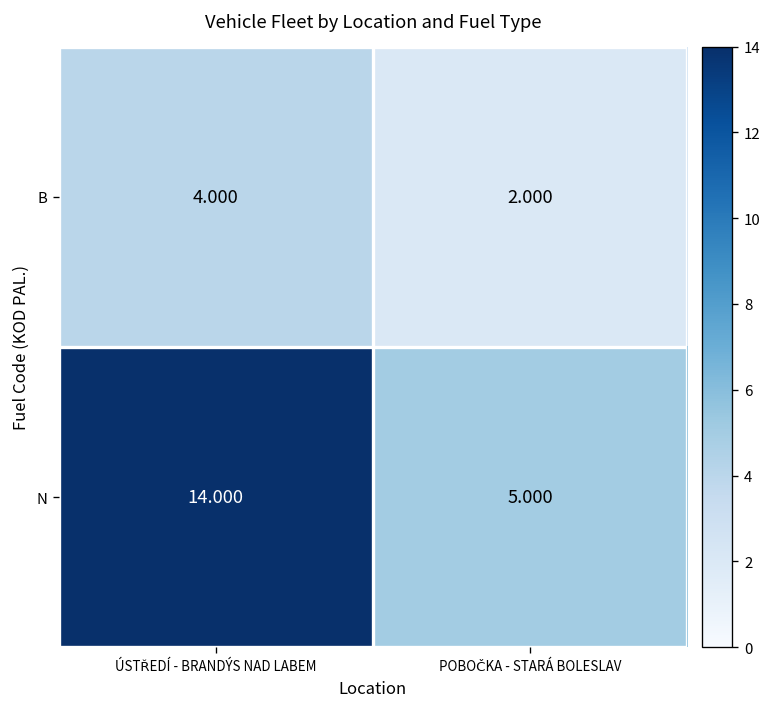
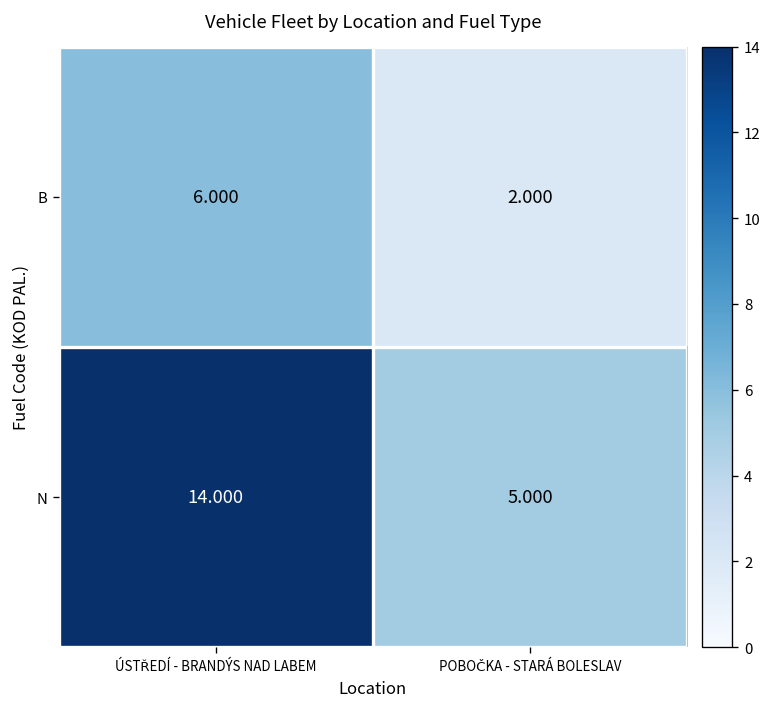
B, ÚSTŘEDÍ - BRANDÝS NAD LABEM: 4.000 -> 6.000
